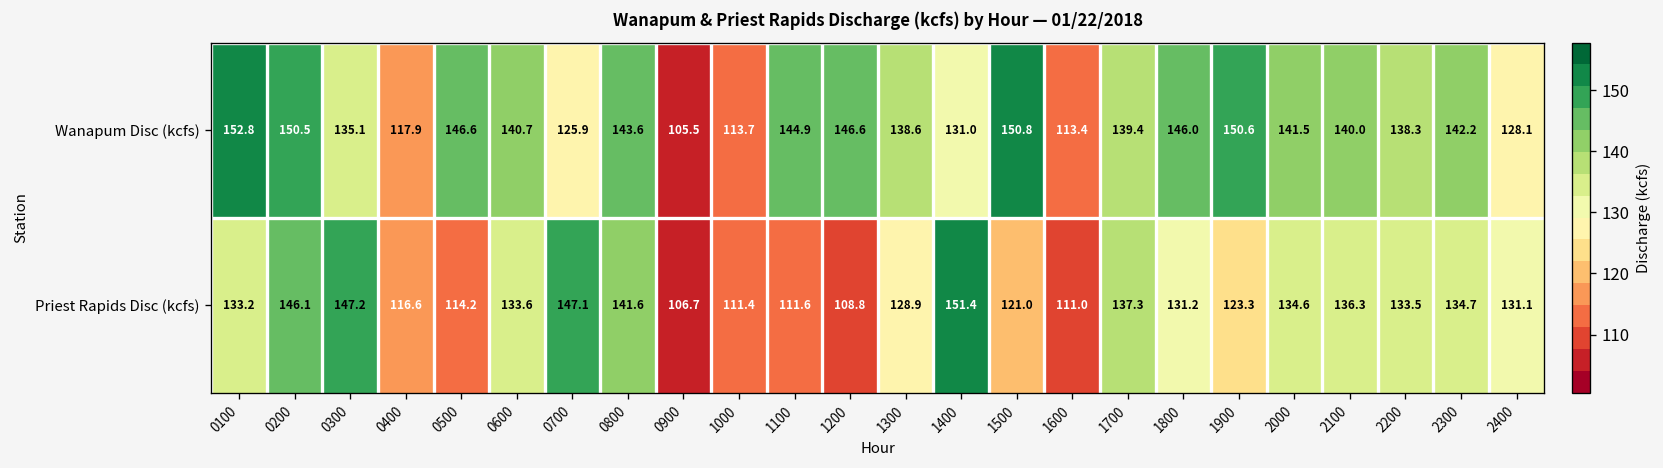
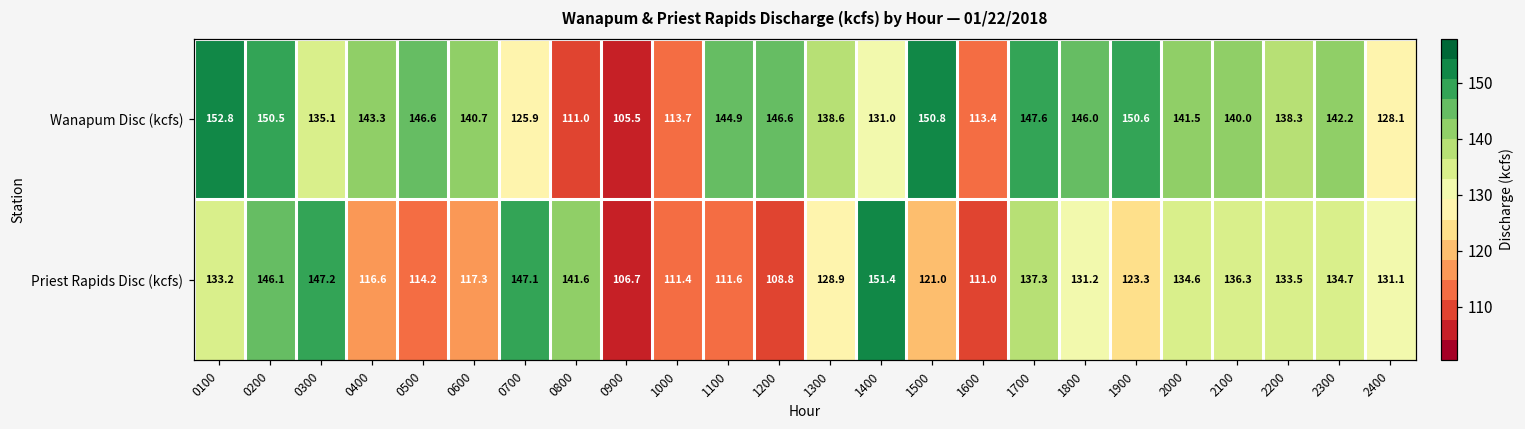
Wanapum Disc (kcfs), 0400: 117.9 -> 143.3
Wanapum Disc (kcfs), 0800: 143.6 -> 111.0
Wanapum Disc (kcfs), 1700: 139.4 -> 147.6
Priest Rapids Disc (kcfs), 0600: 133.6 -> 117.3
